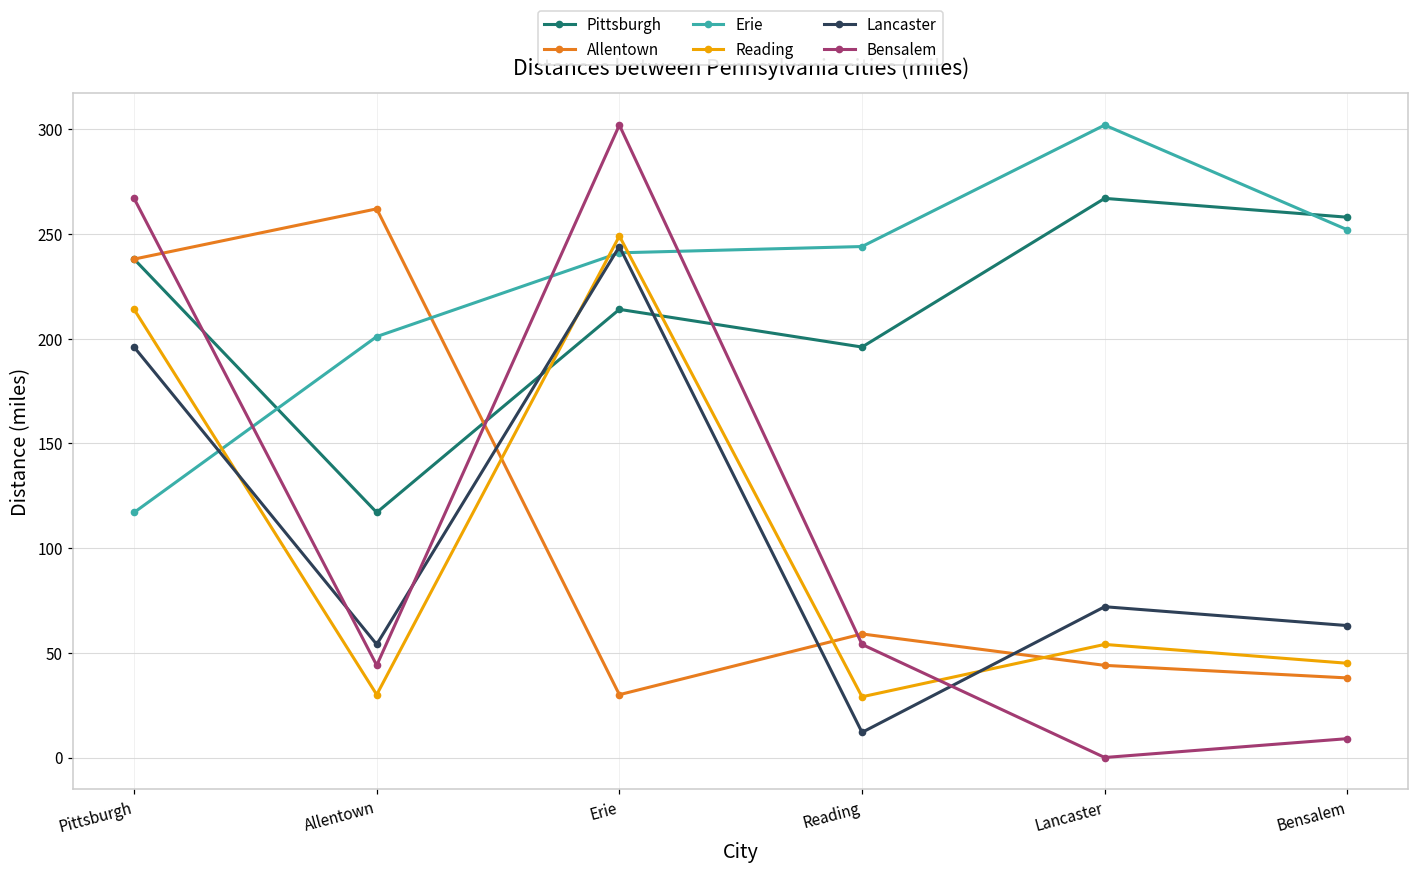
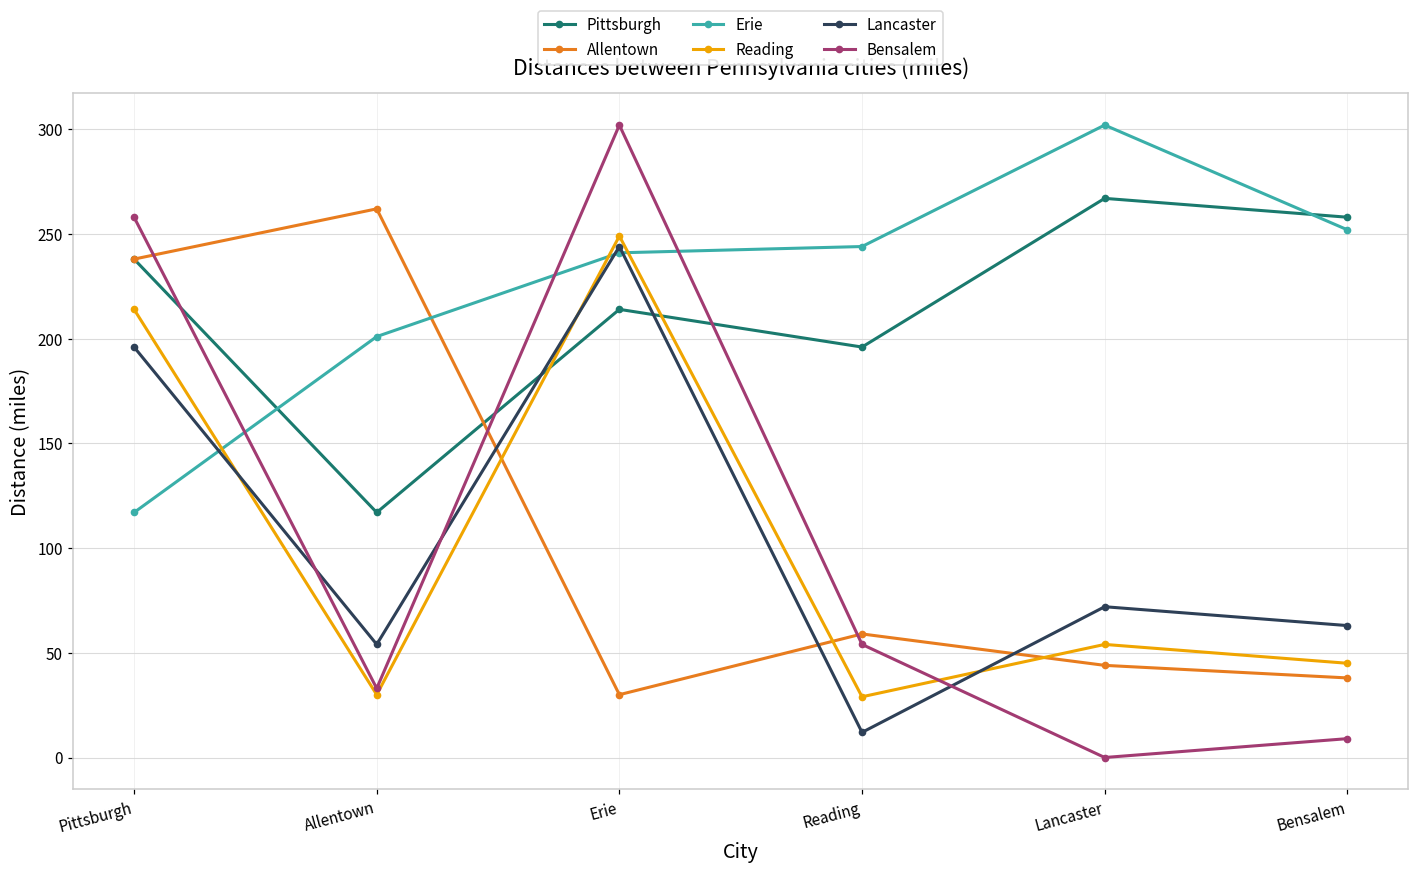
Bensalem, Pittsburgh: 267 -> 258
Bensalem, Allentown: 44 -> 33
